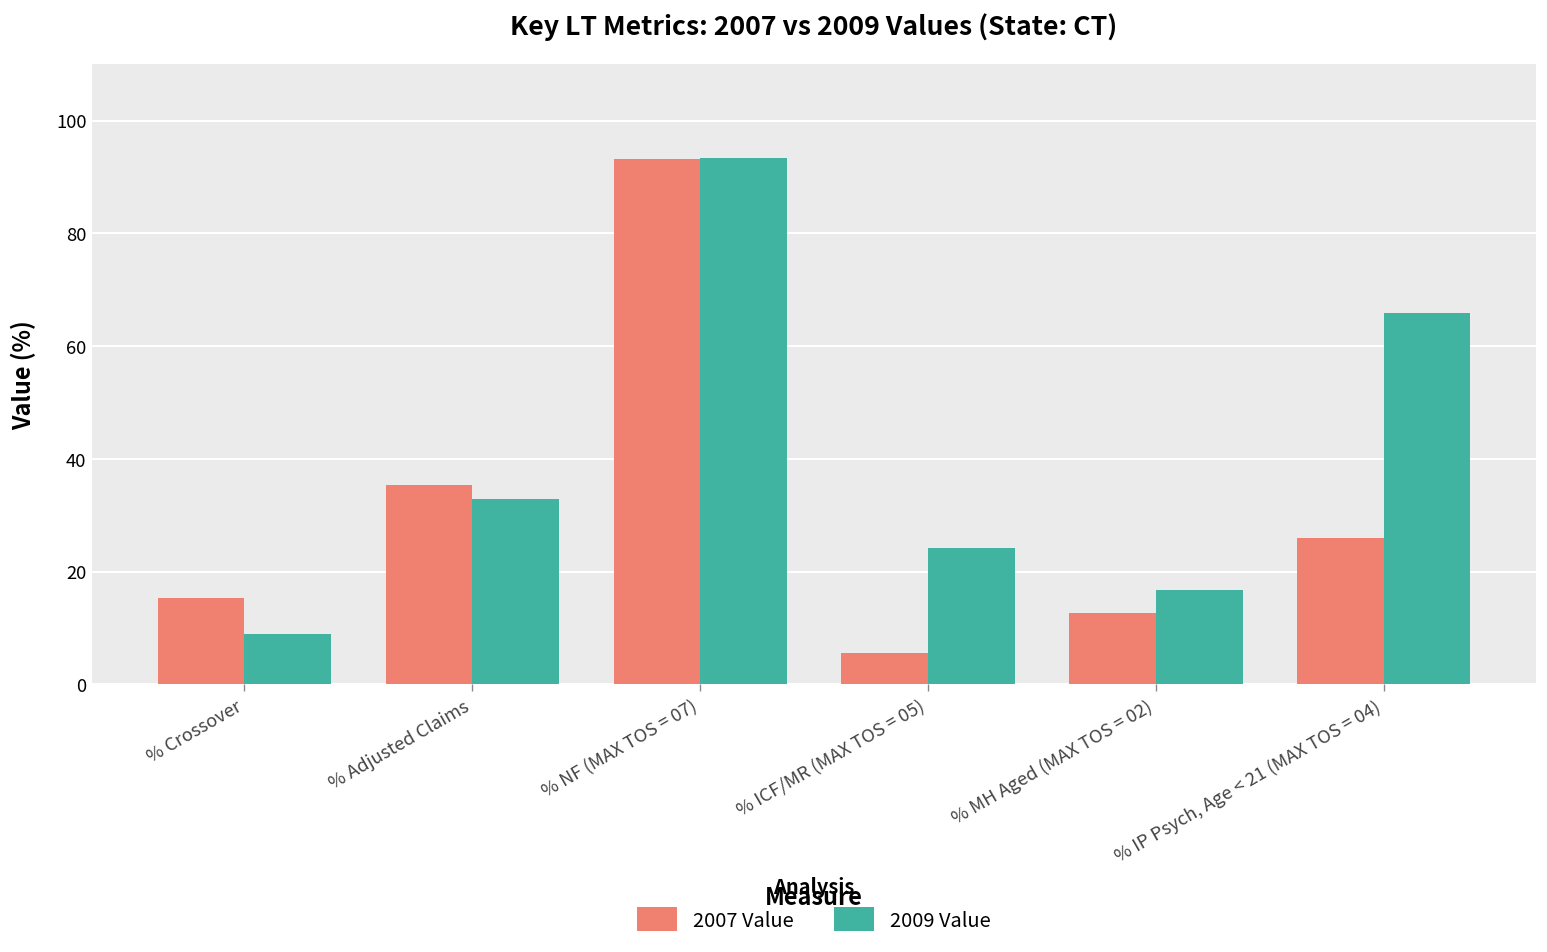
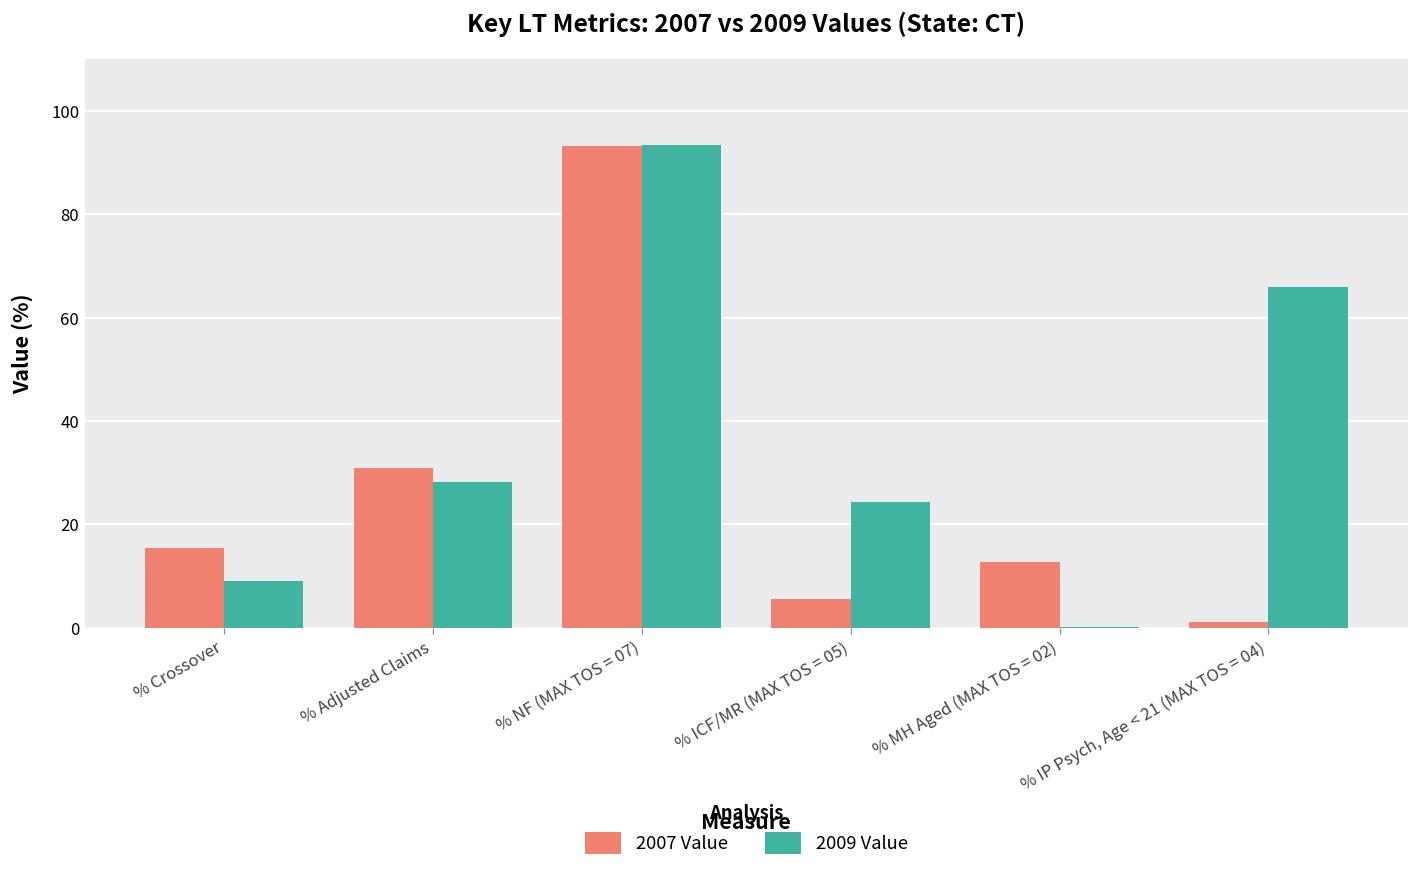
2007 Value, % Adjusted Claims: 35 -> 31
2009 Value, % Adjusted Claims: 33 -> 28
2009 Value, % MH Aged (MAX TOS = 02): 17 -> 0
2007 Value, % IP Psych, Age < 21 (MAX TOS = 04): 26 -> 1
